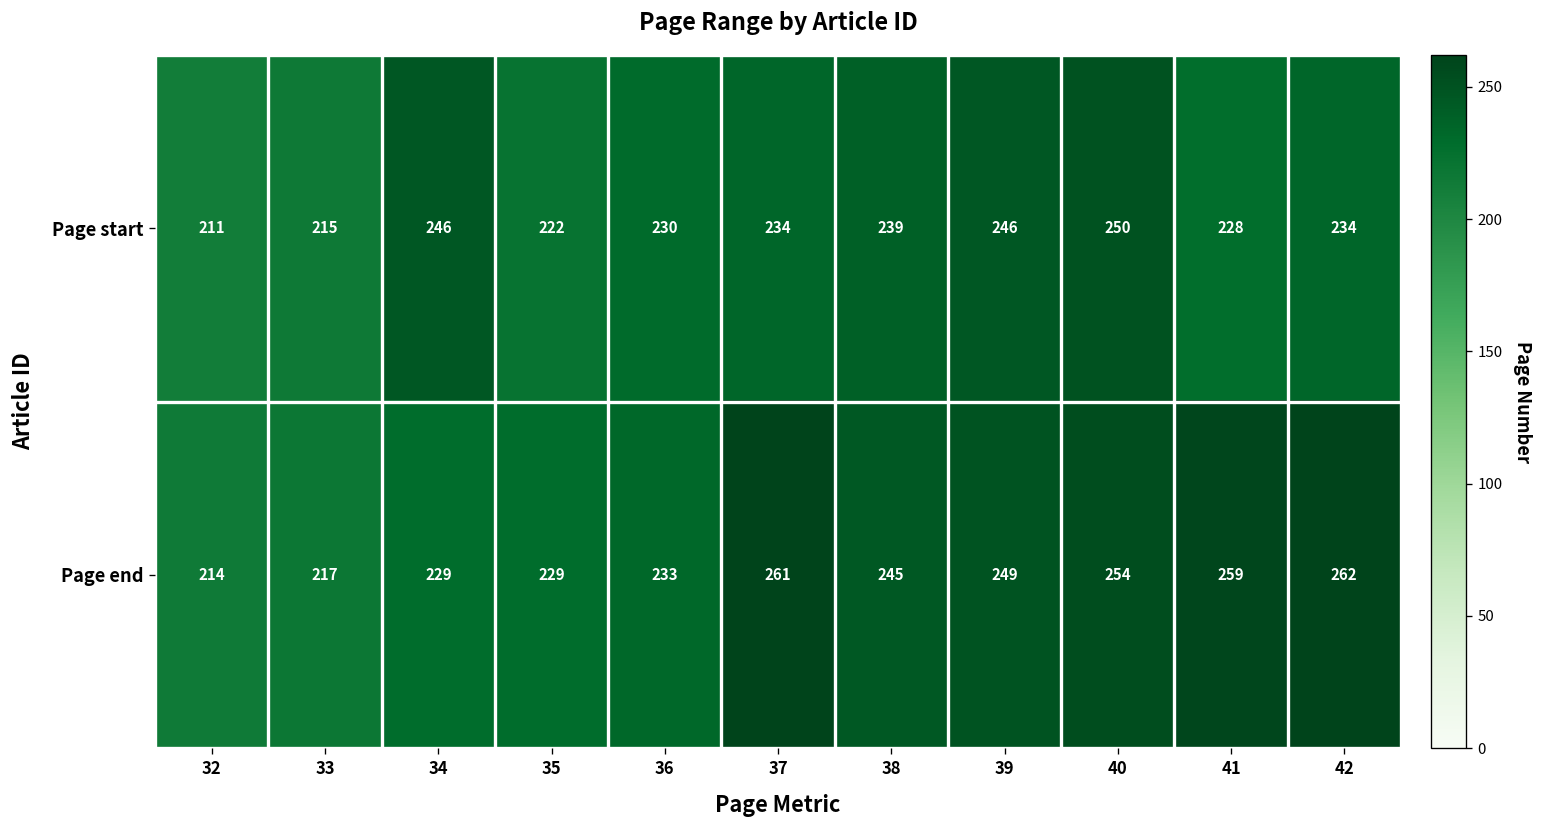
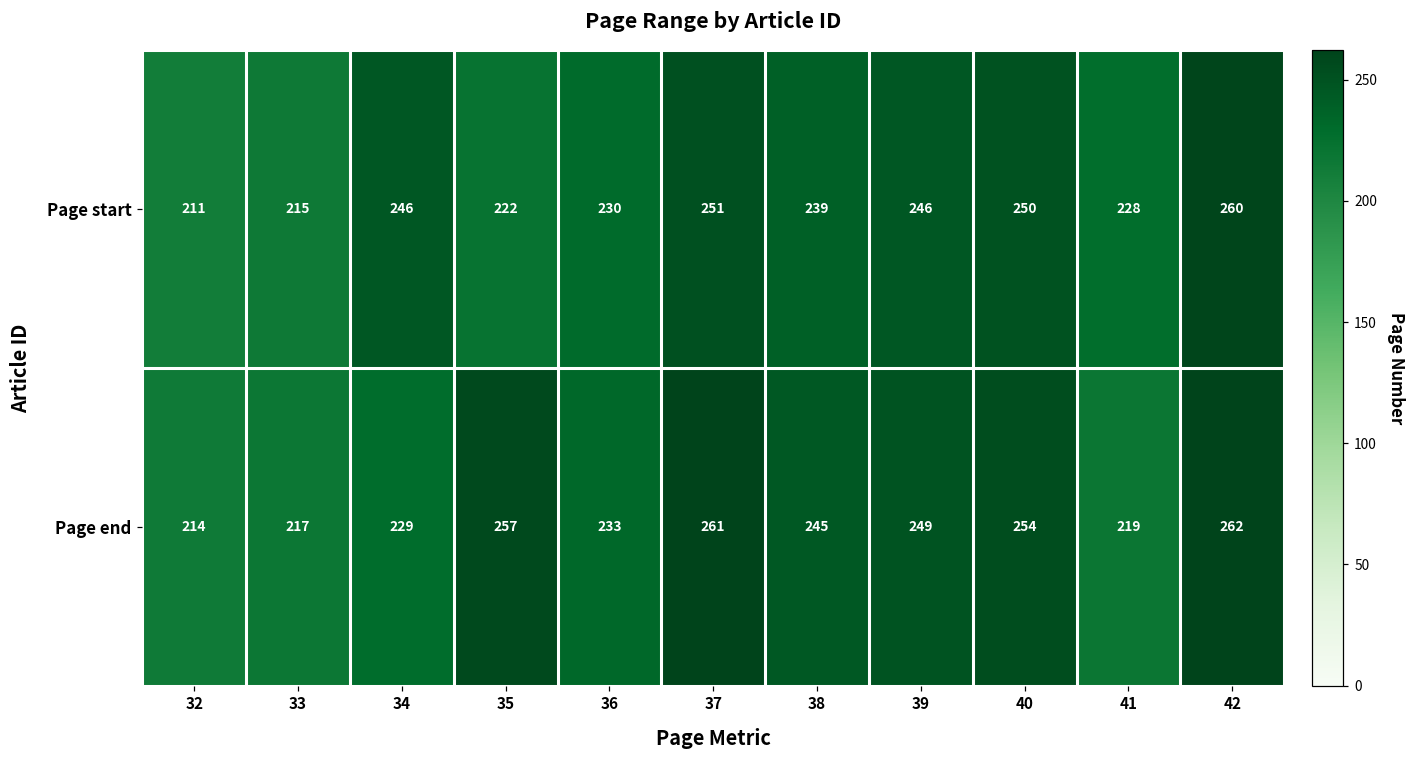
Page start, 37: 234 -> 251
Page start, 42: 234 -> 260
Page end, 35: 229 -> 257
Page end, 41: 259 -> 219
